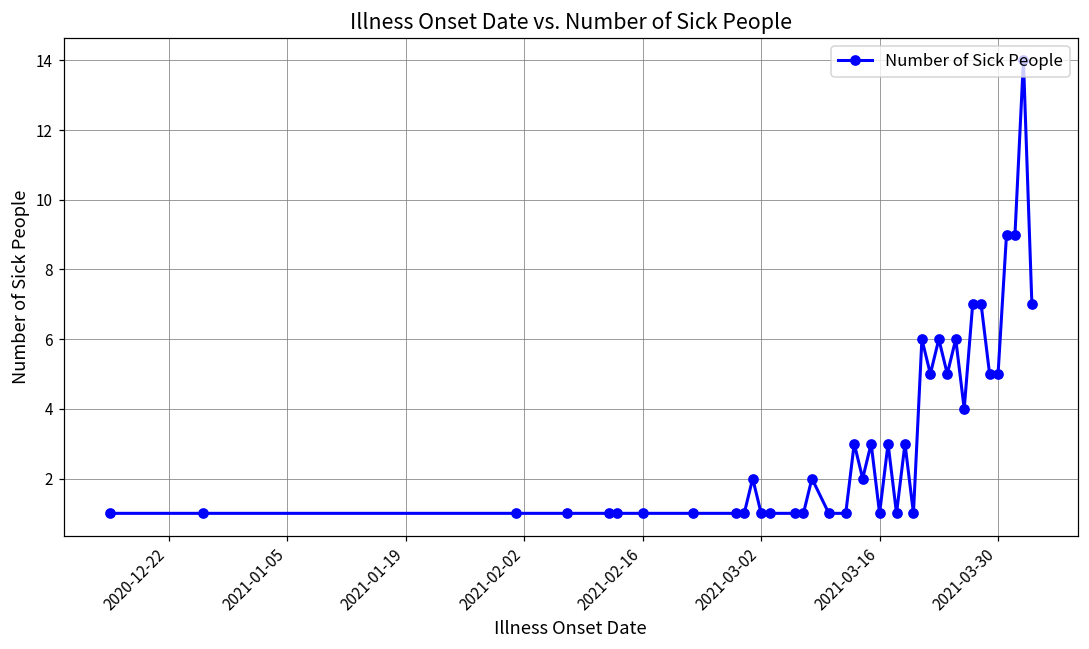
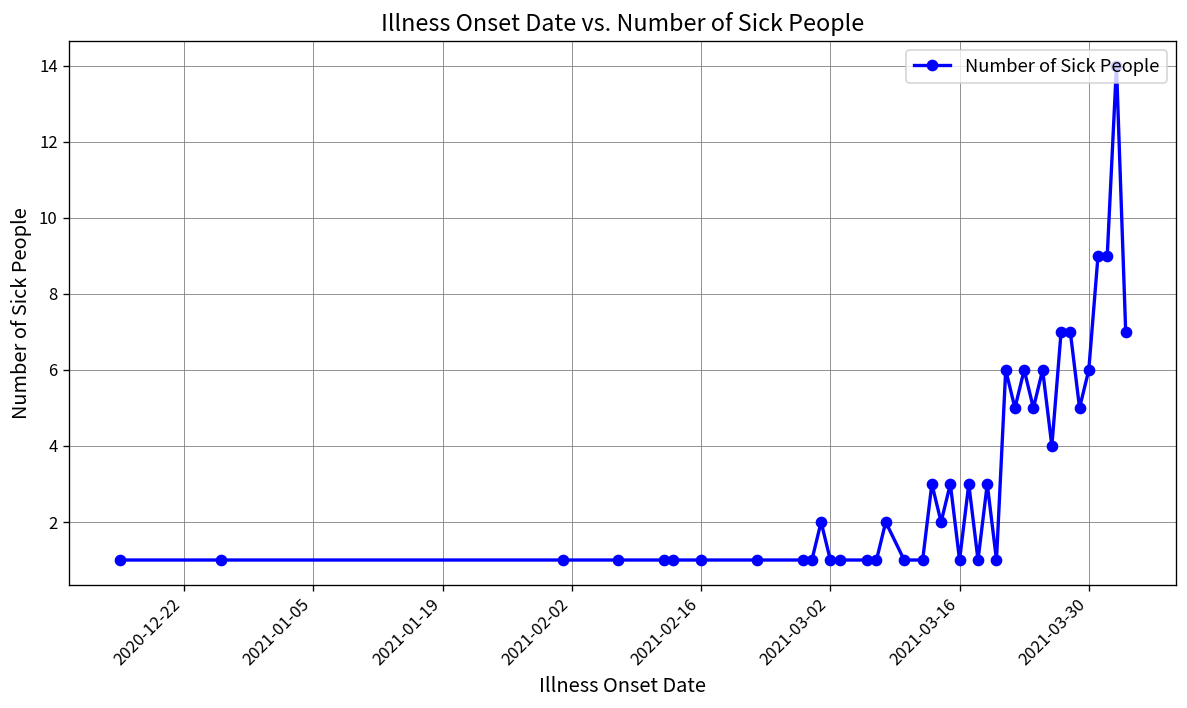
2021-03-30: 5 -> 6
